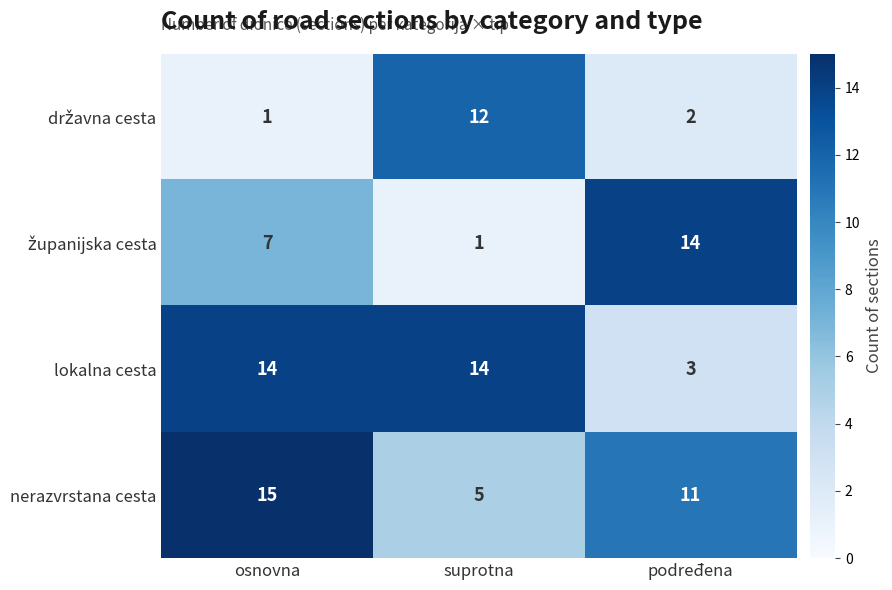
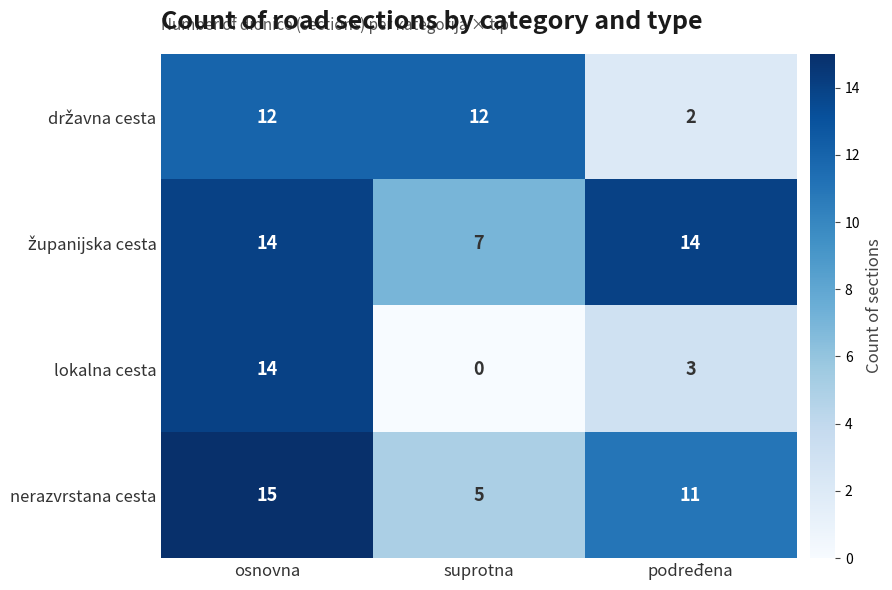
državna cesta, osnovna: 1 -> 12
županijska cesta, osnovna: 7 -> 14
županijska cesta, suprotna: 1 -> 7
lokalna cesta, suprotna: 14 -> 0
